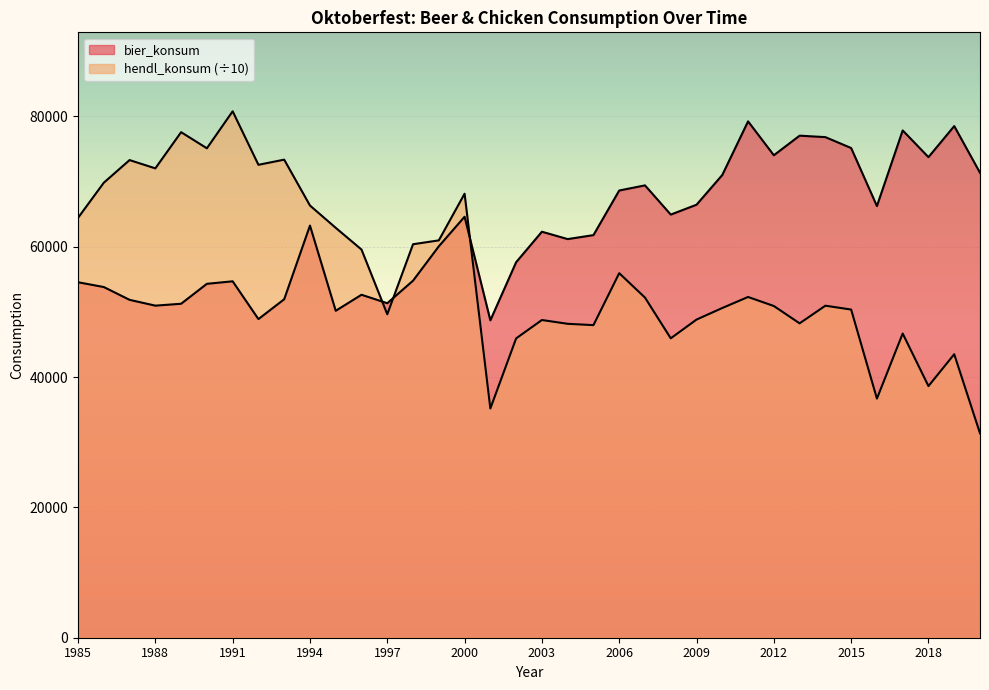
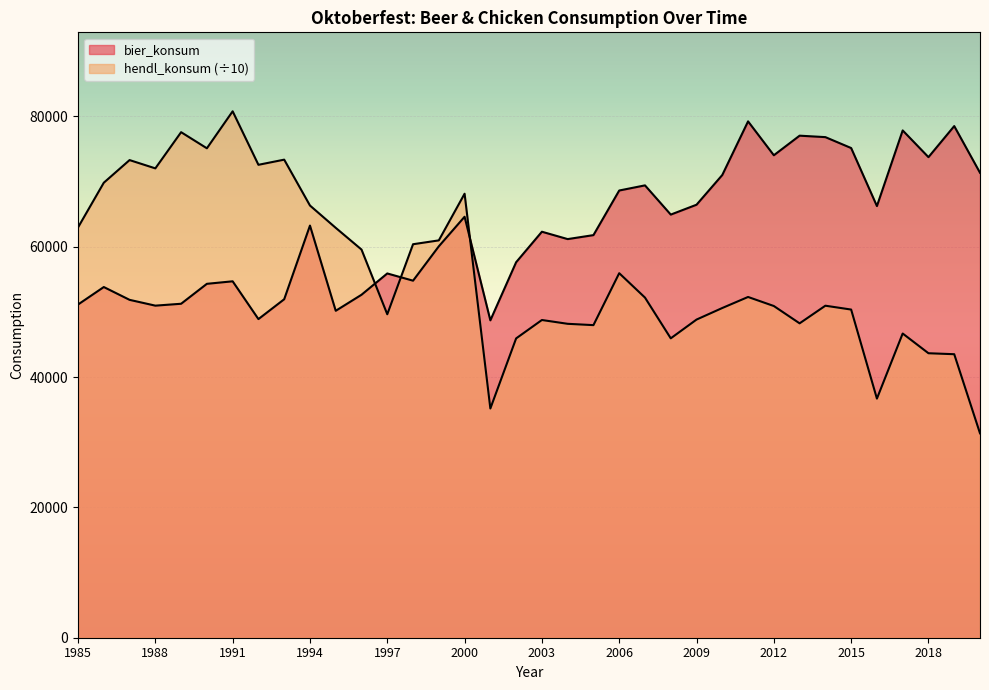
bier_konsum, 1985: 55000 -> 51000
hendl_konsum (÷10), 1985: 64000 -> 63000
bier_konsum, 1997: 51000 -> 56000
hendl_konsum (÷10), 2018: 39000 -> 44000
